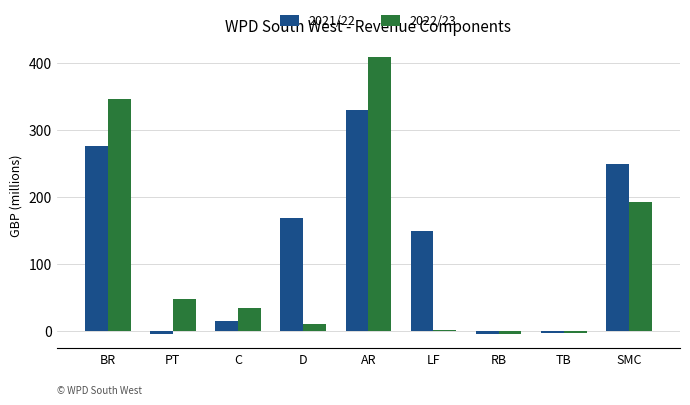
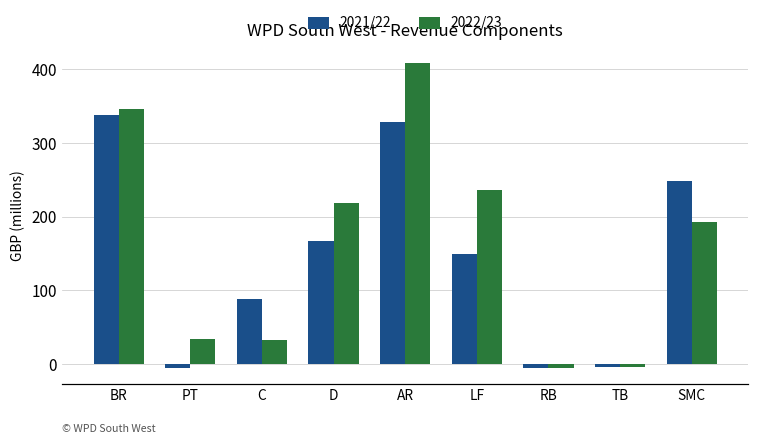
2021/22, BR: 280 -> 340
2022/23, PT: 50 -> 30
2021/22, C: 10 -> 90
2022/23, D: 10 -> 220
2022/23, LF: 0 -> 240
